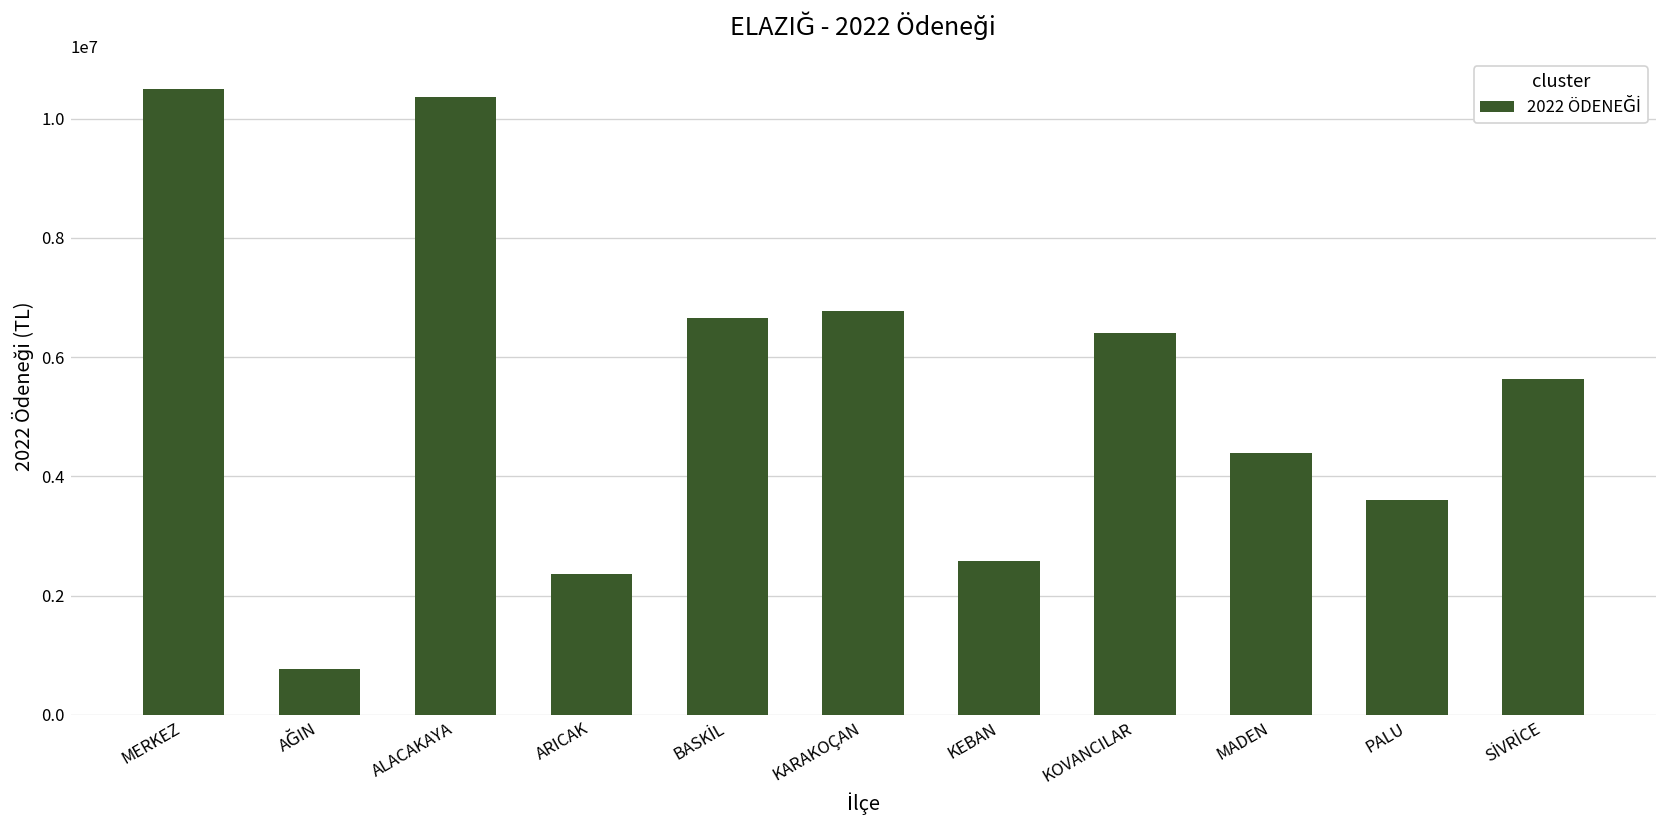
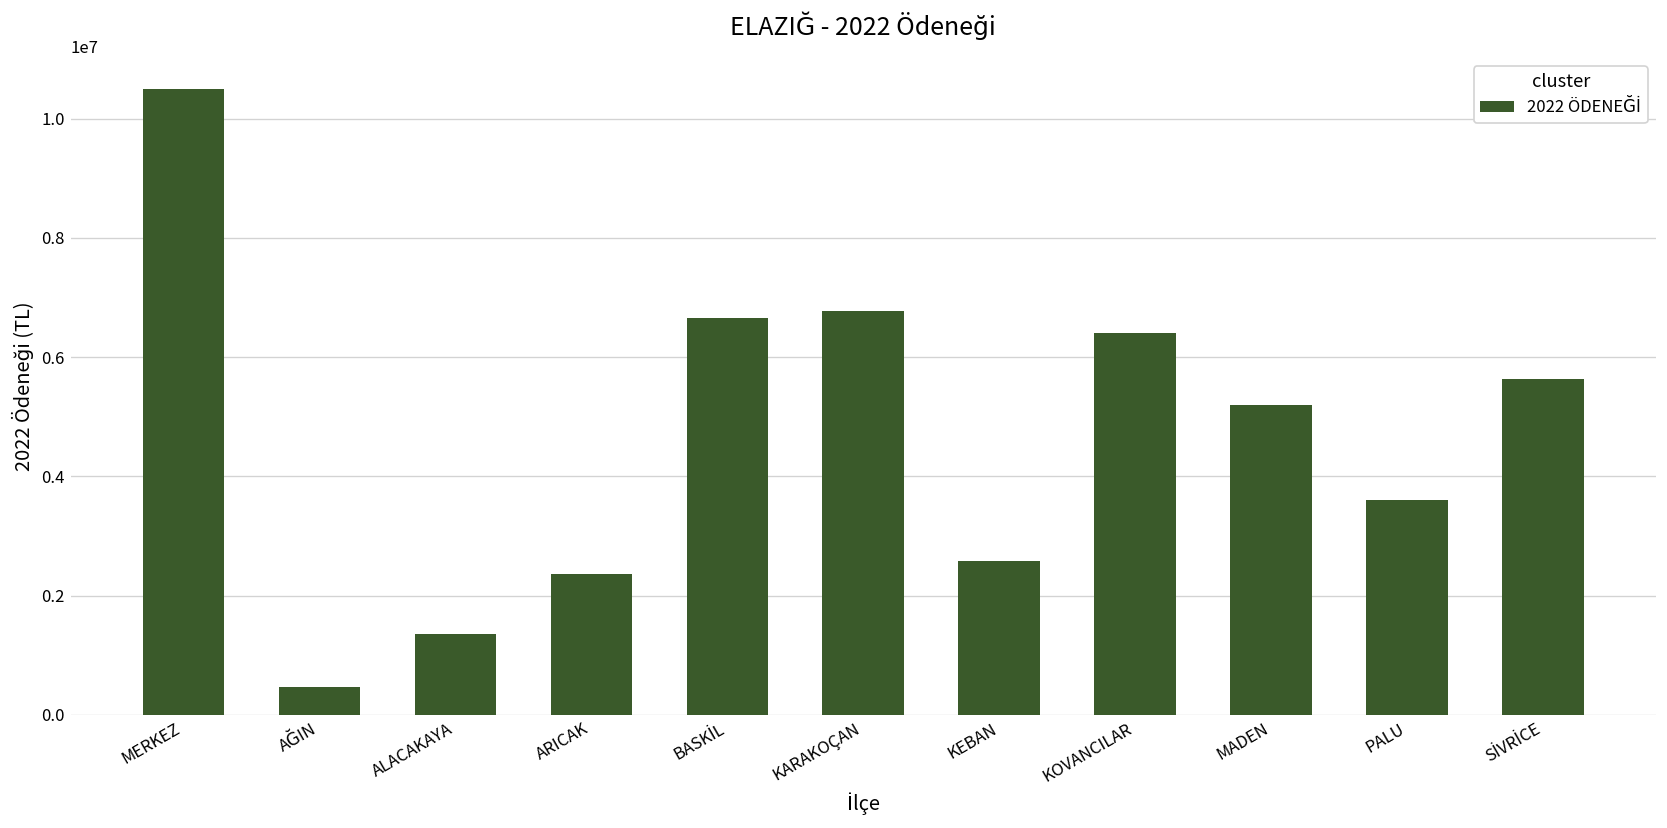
AĞIN: 800000 -> 500000
ALACAKAYA: 10400000 -> 1400000
MADEN: 4400000 -> 5200000
